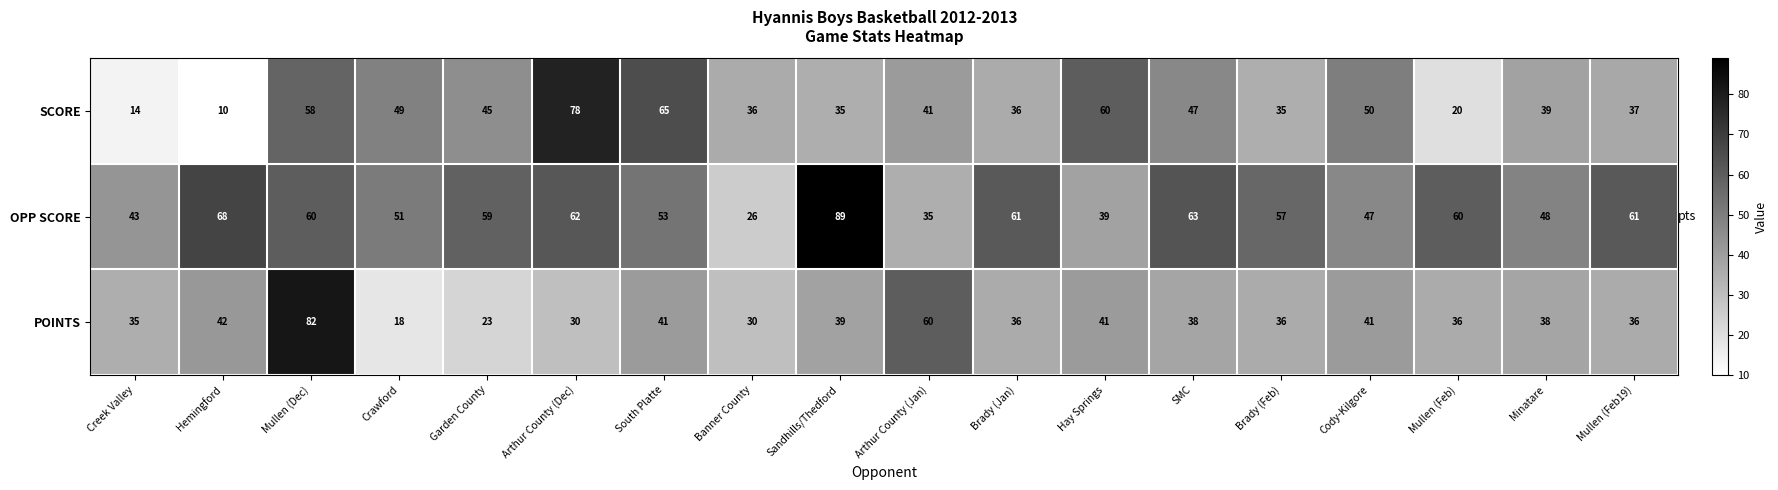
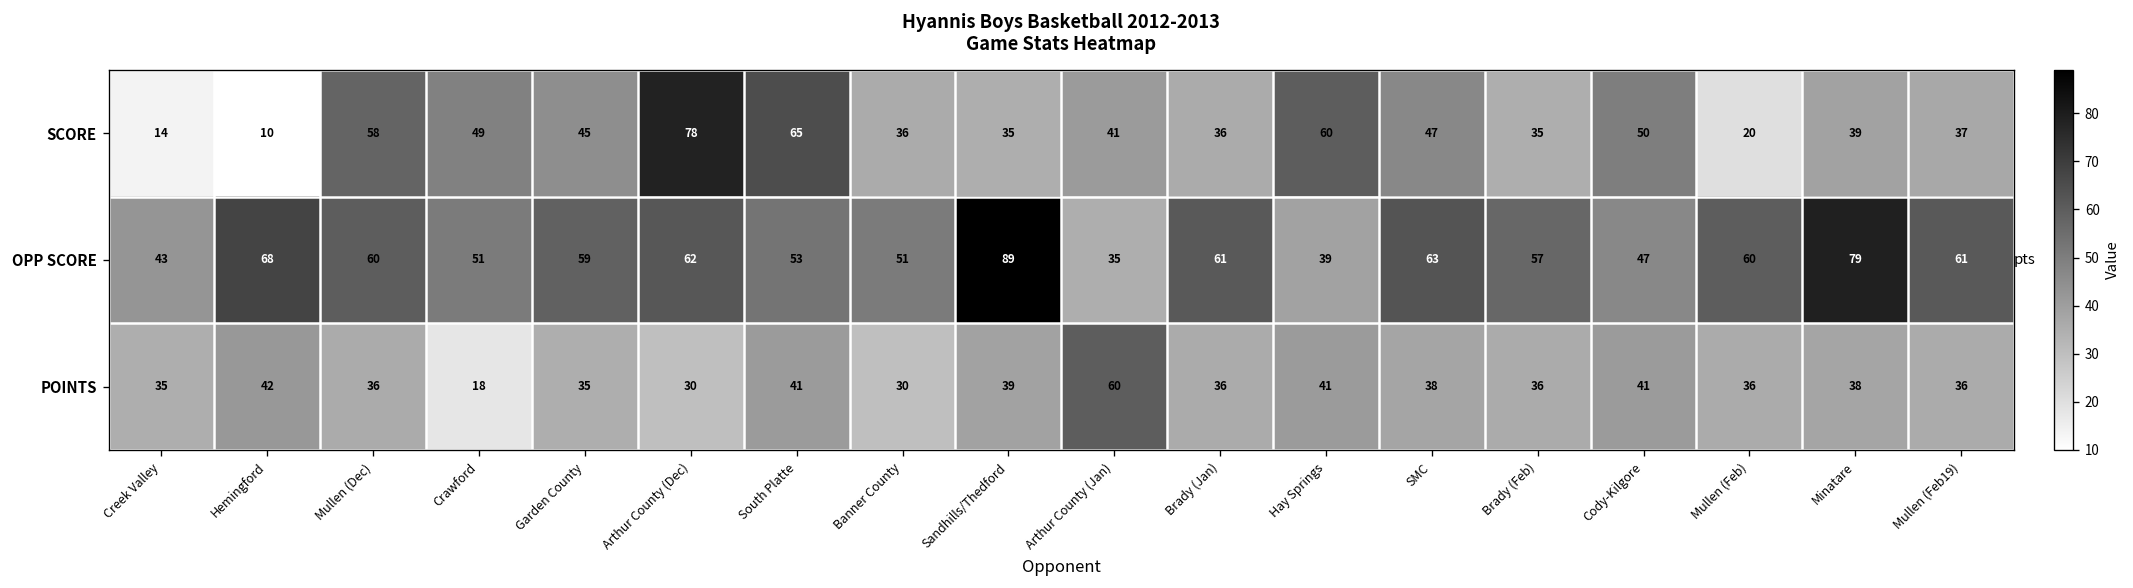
OPP SCORE, Banner County: 26 -> 51
OPP SCORE, Minatare: 48 -> 79
POINTS, Mullen (Dec): 82 -> 36
POINTS, Garden County: 23 -> 35
